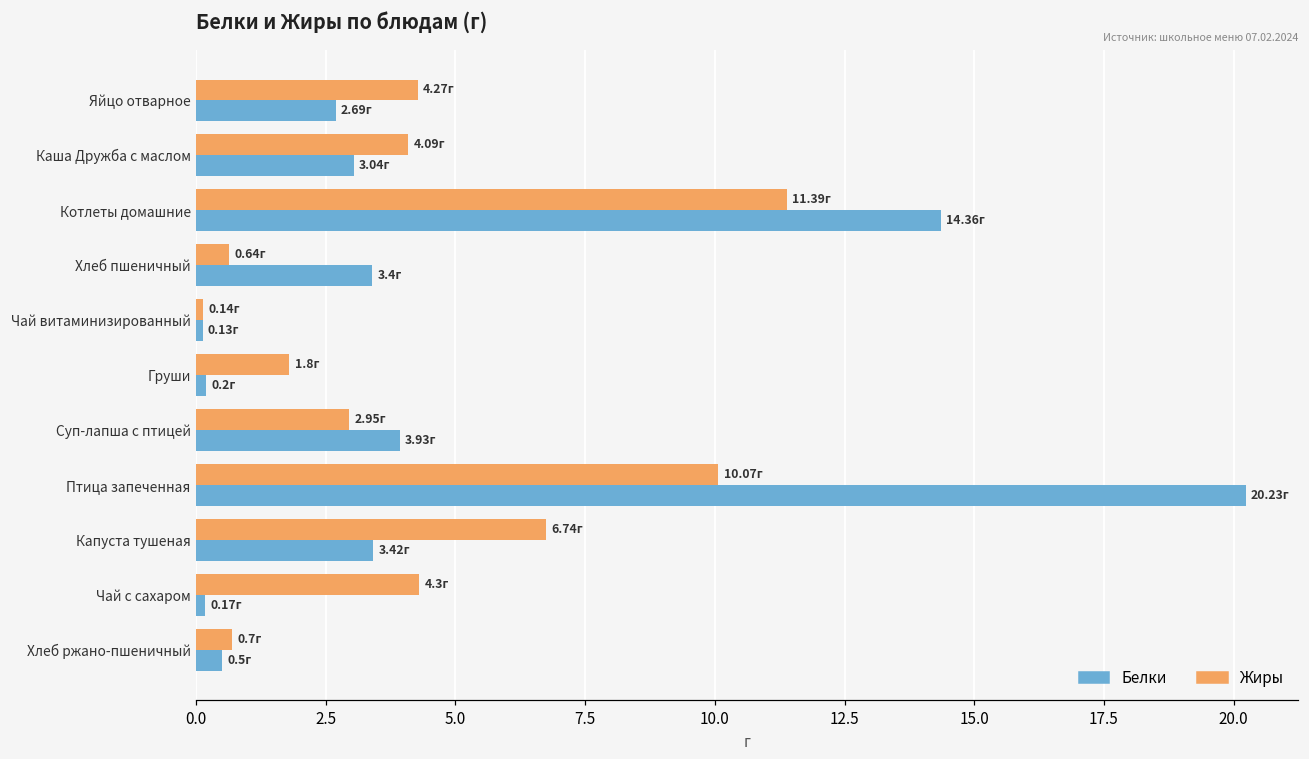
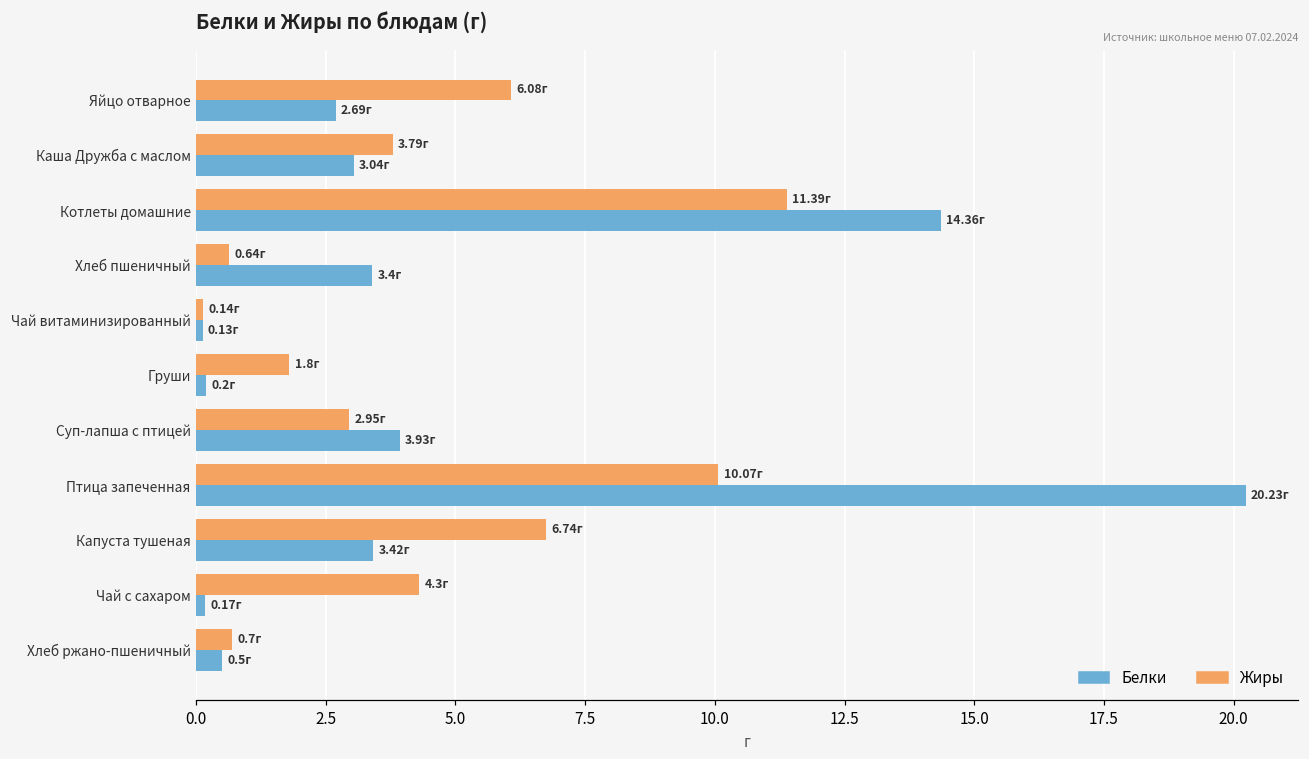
Жиры, Яйцо отварное: 4.27г -> 6.08г
Жиры, Каша Дружба с маслом: 4.09г -> 3.79г
